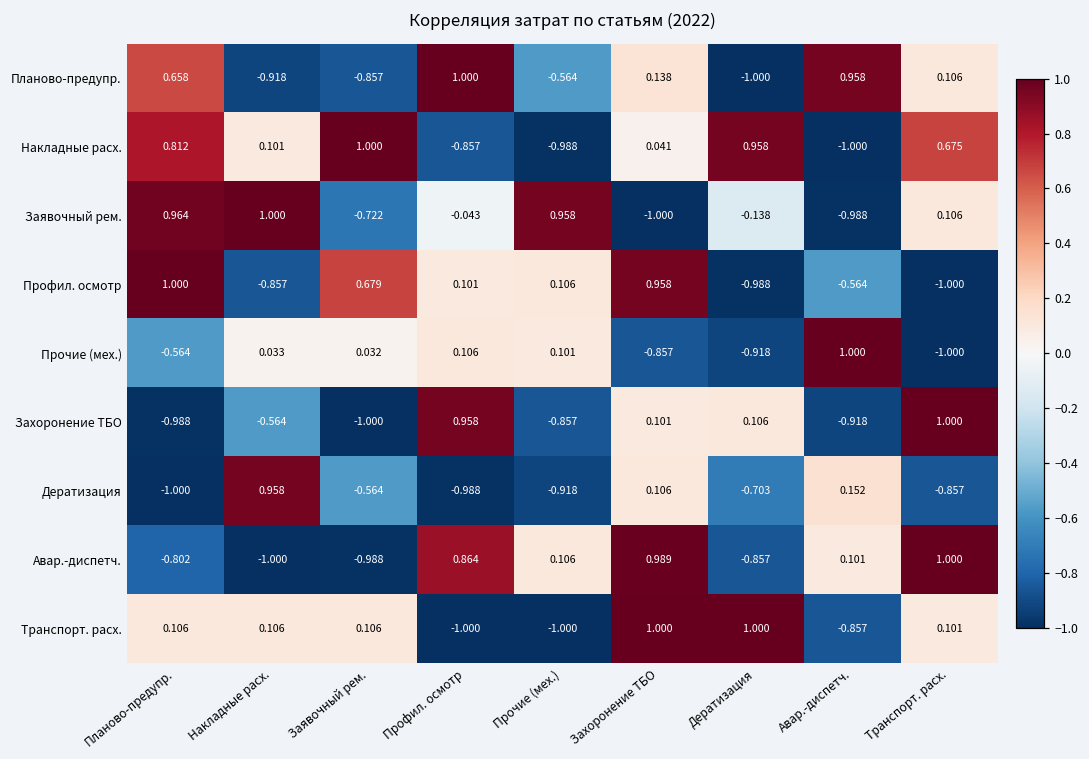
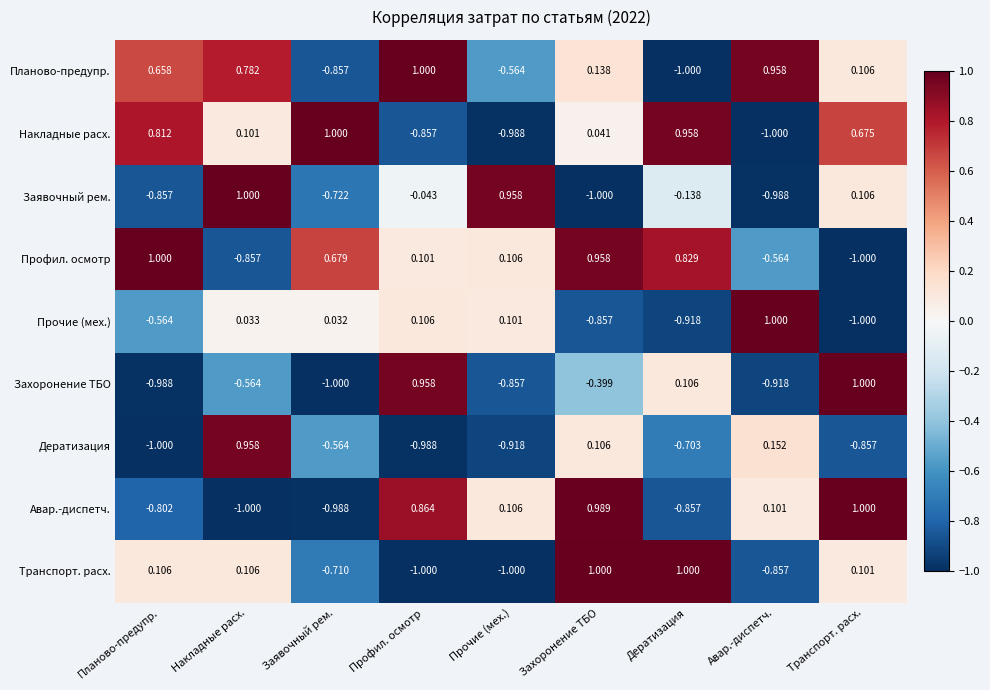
Планово-предупр., Накладные расх.: -0.918 -> 0.782
Заявочный рем., Планово-предупр.: 0.964 -> -0.857
Профил. осмотр, Дератизация: -0.988 -> 0.829
Захоронение ТБО, Захоронение ТБО: 0.101 -> -0.399
Транспорт. расх., Заявочный рем.: 0.106 -> -0.710
